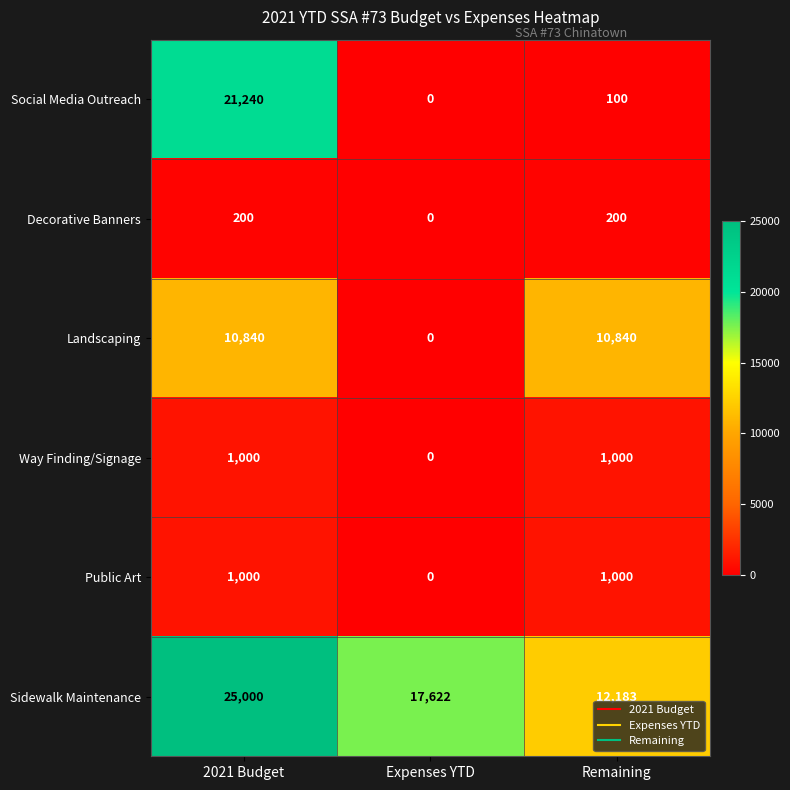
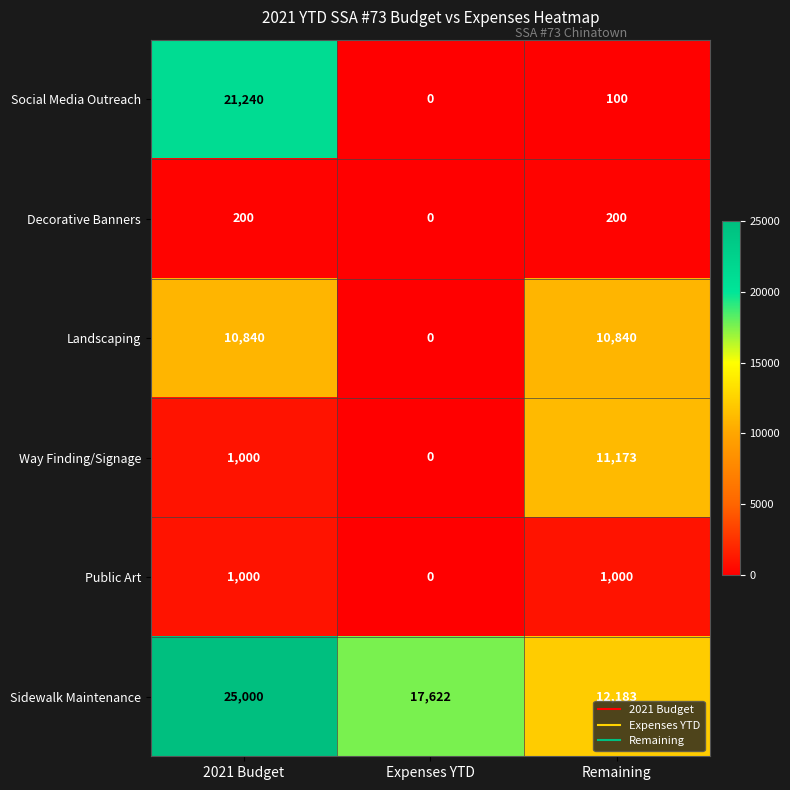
Way Finding/Signage, Remaining: 1,000 -> 11,173
